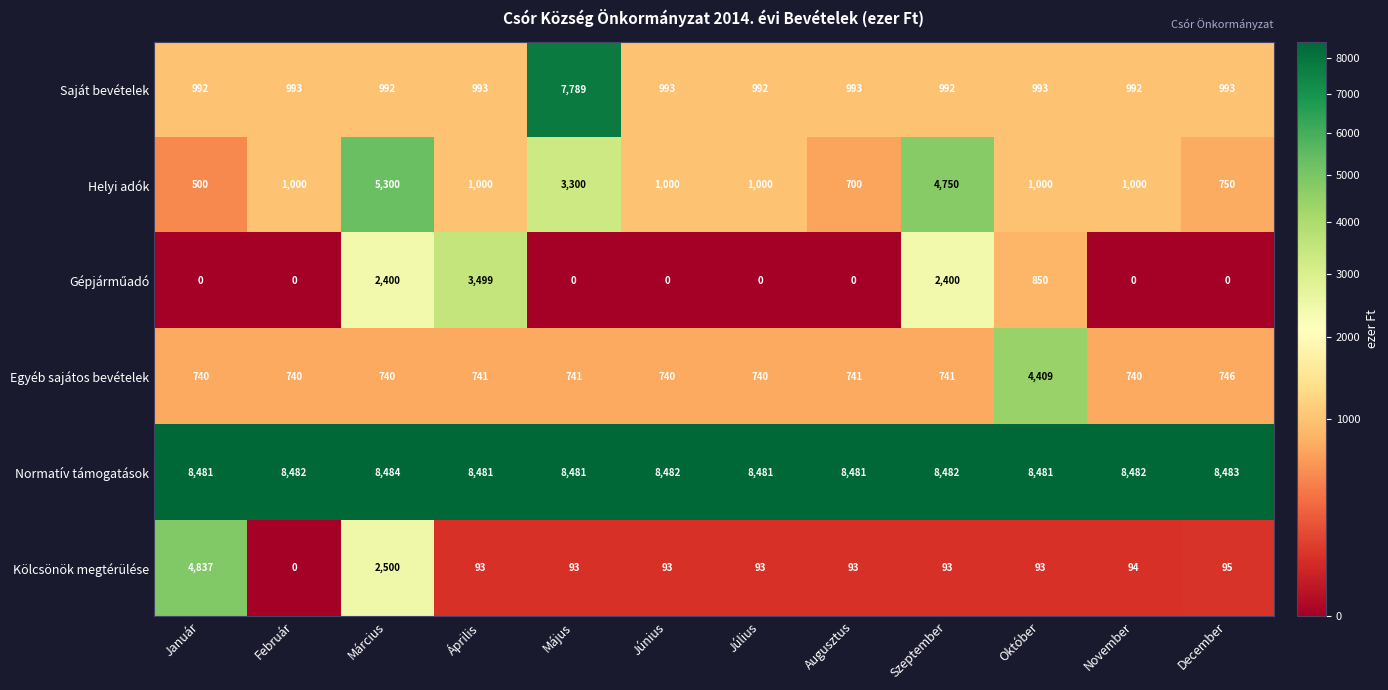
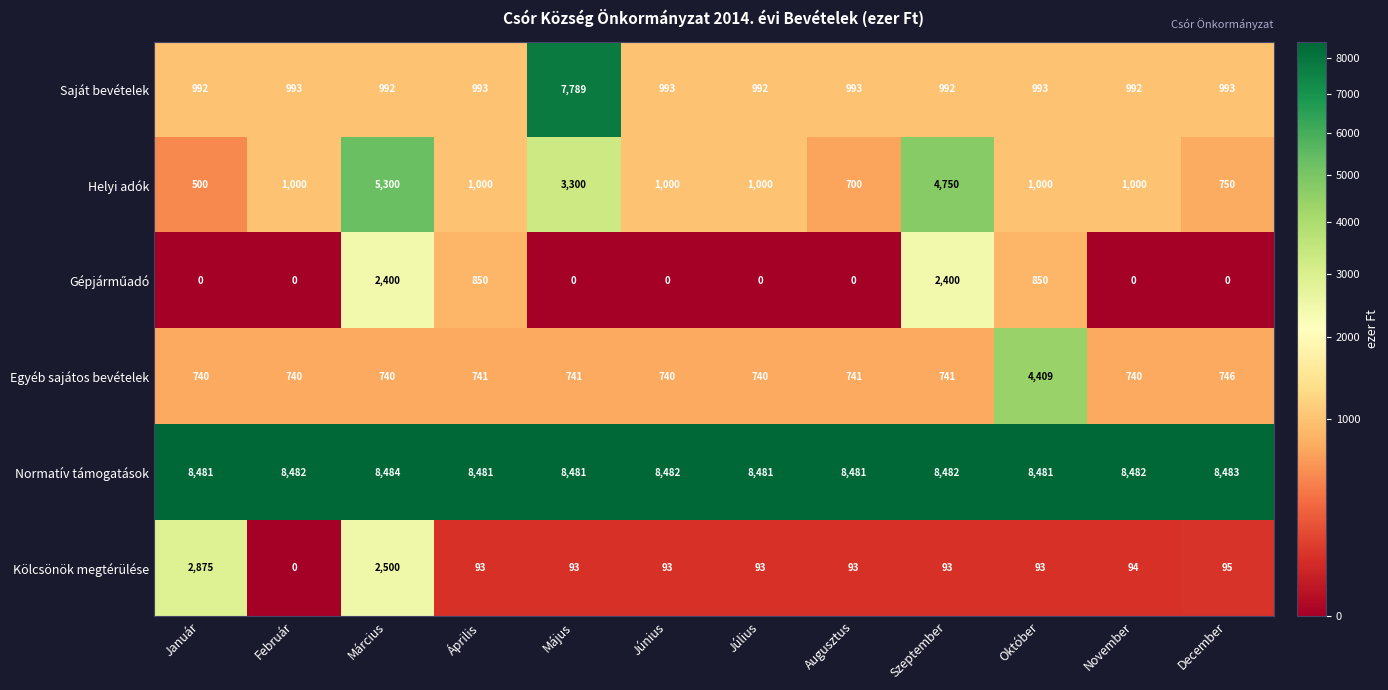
Gépjárműadó, Április: 3,499 -> 850
Kölcsönök megtérülése, Január: 4,837 -> 2,875
